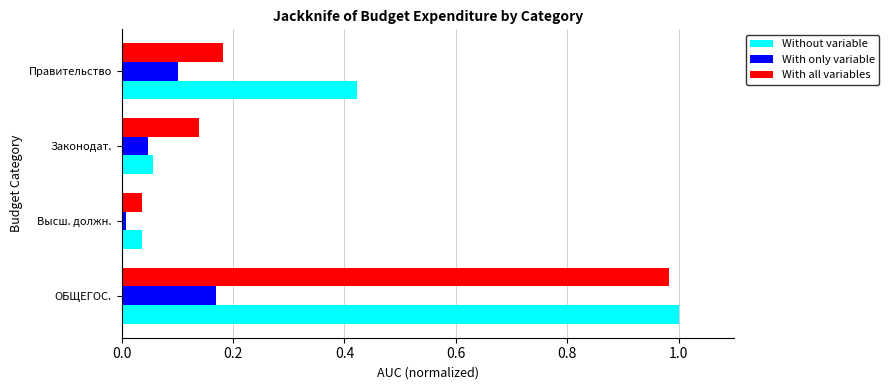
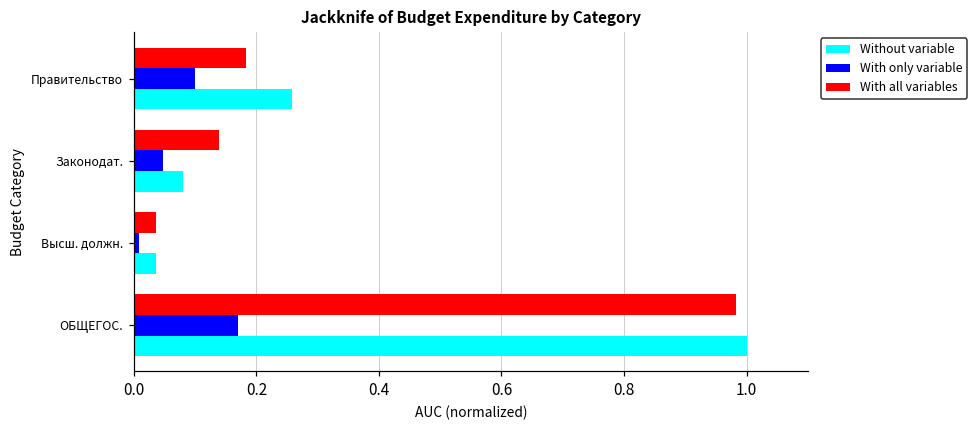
Without variable, Правительство: 0.42 -> 0.26
Without variable, Законодат.: 0.06 -> 0.08
